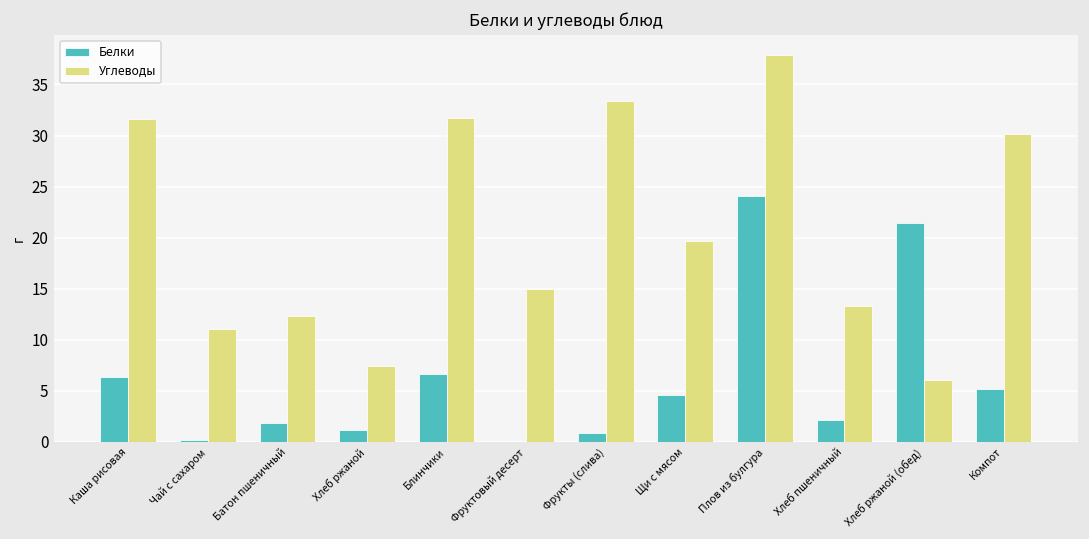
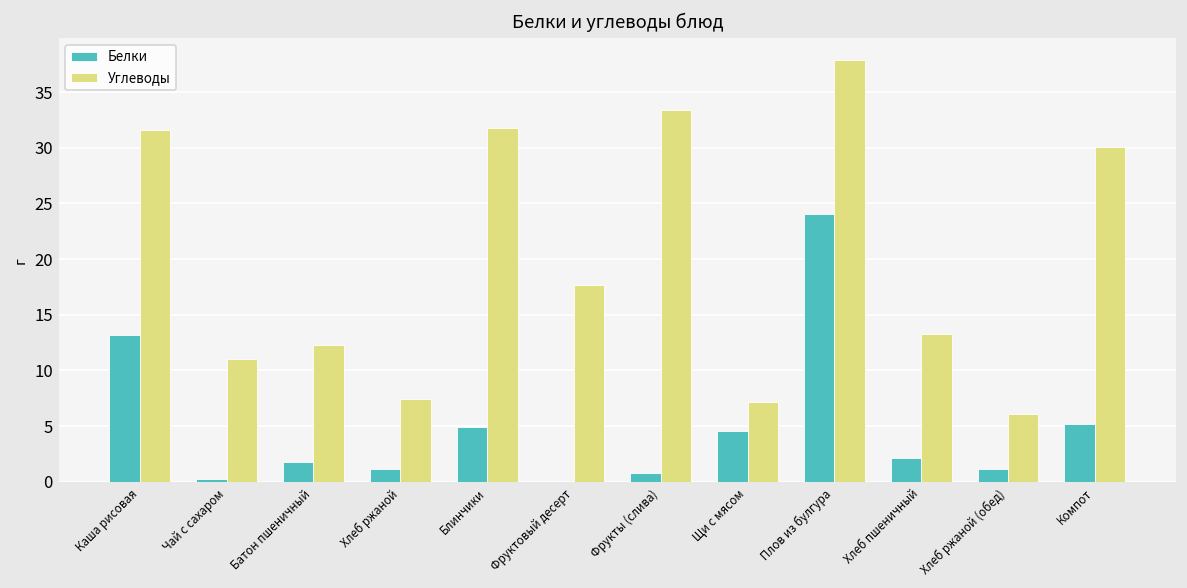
Белки, Каша рисовая: 6 -> 13
Белки, Блинчики: 7 -> 5
Углеводы, Фруктовый десерт: 15 -> 18
Углеводы, Щи с мясом: 20 -> 7
Белки, Хлеб ржаной (обед): 21 -> 1
